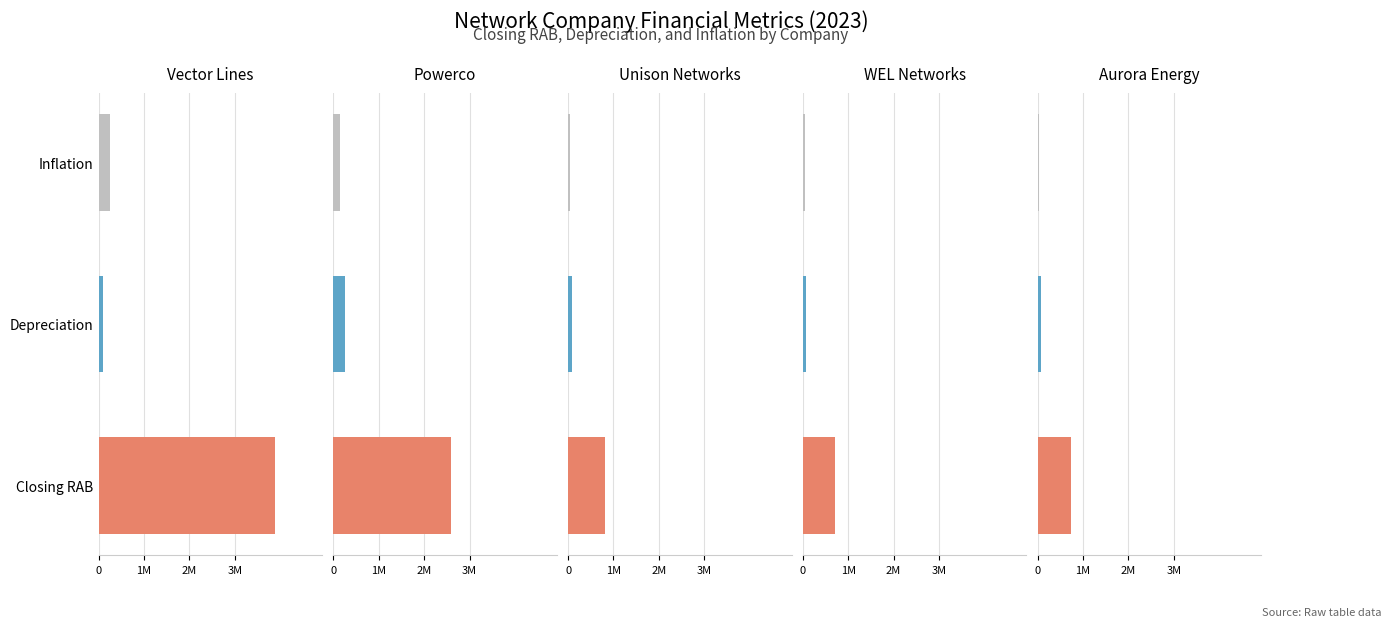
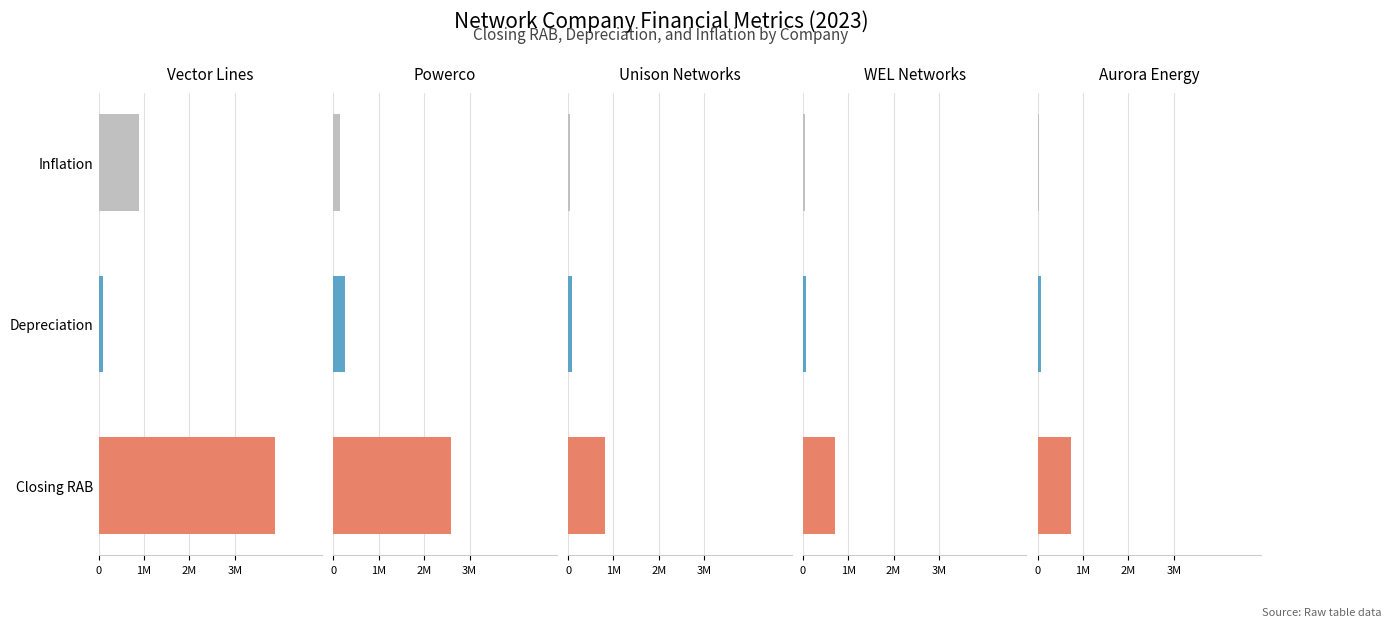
Vector Lines, Inflation: 200000 -> 900000
